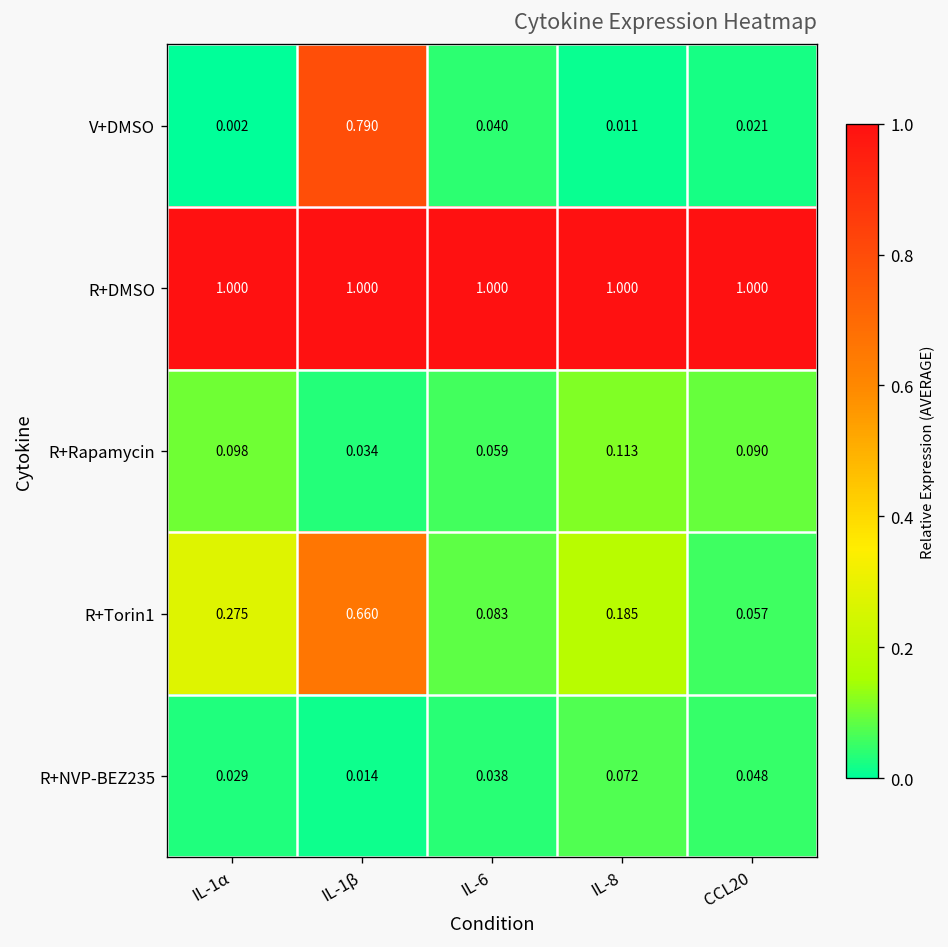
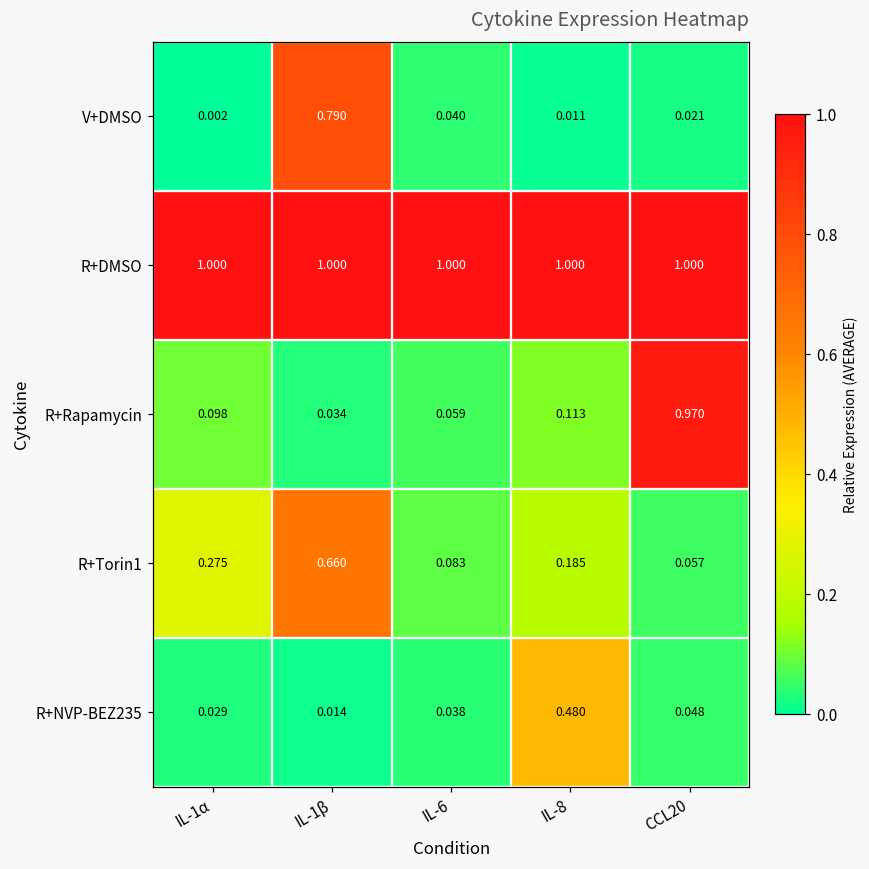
R+Rapamycin, CCL20: 0.090 -> 0.970
R+NVP-BEZ235, IL-8: 0.072 -> 0.480
